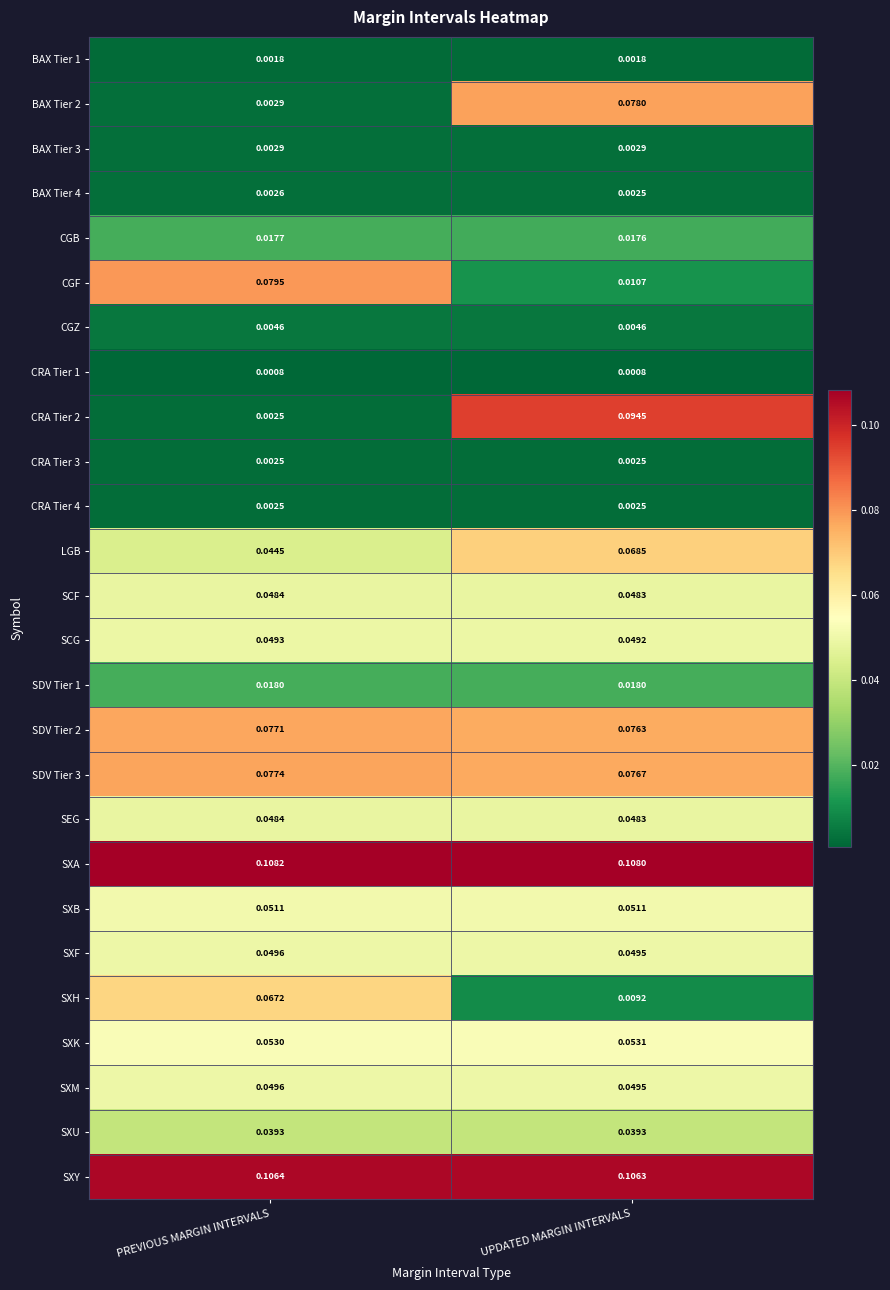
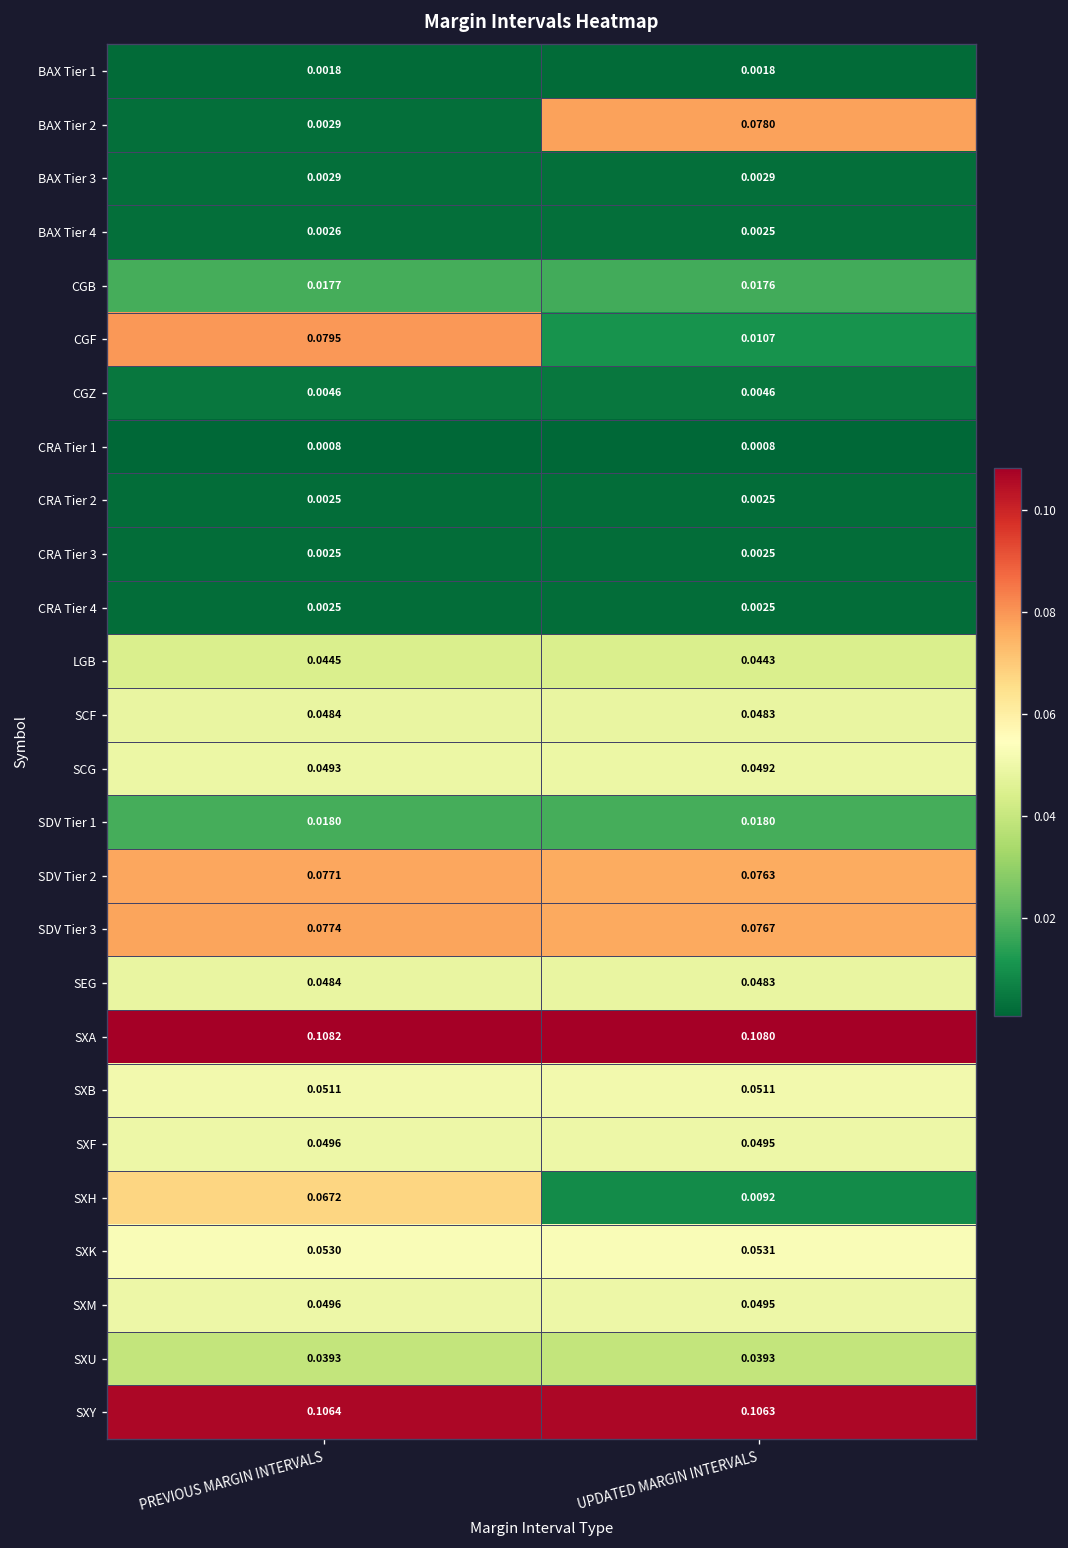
CRA Tier 2, UPDATED MARGIN INTERVALS: 0.0945 -> 0.0025
LGB, UPDATED MARGIN INTERVALS: 0.0685 -> 0.0443
